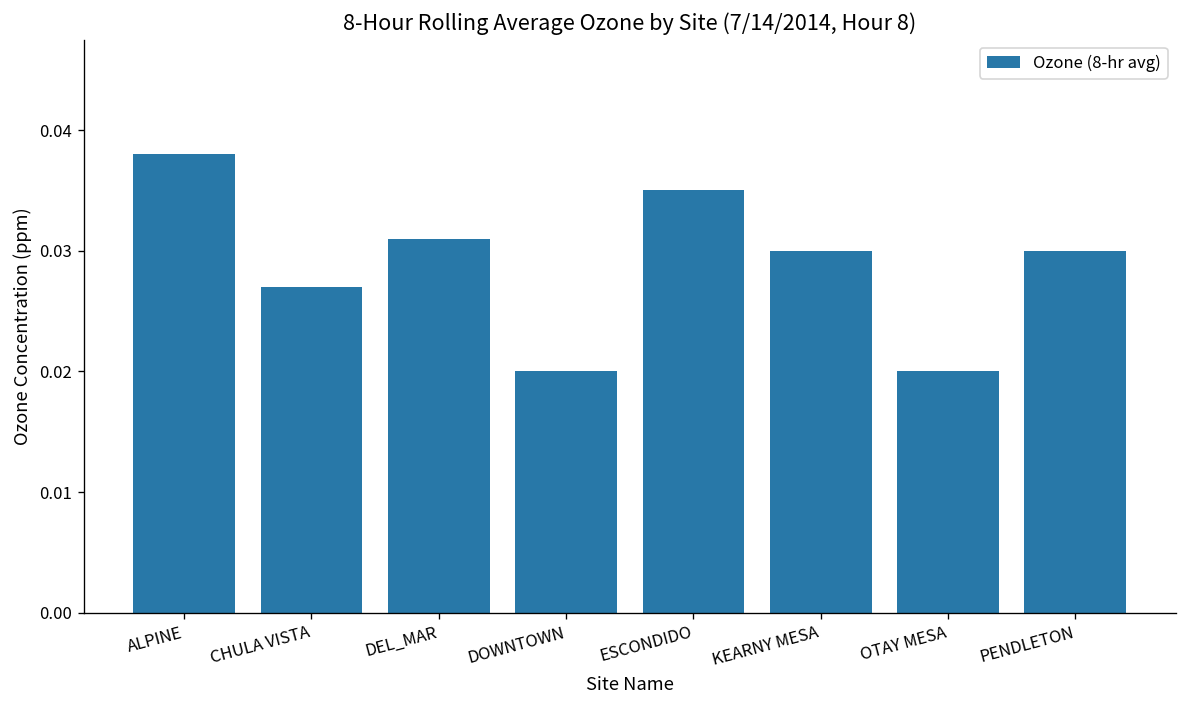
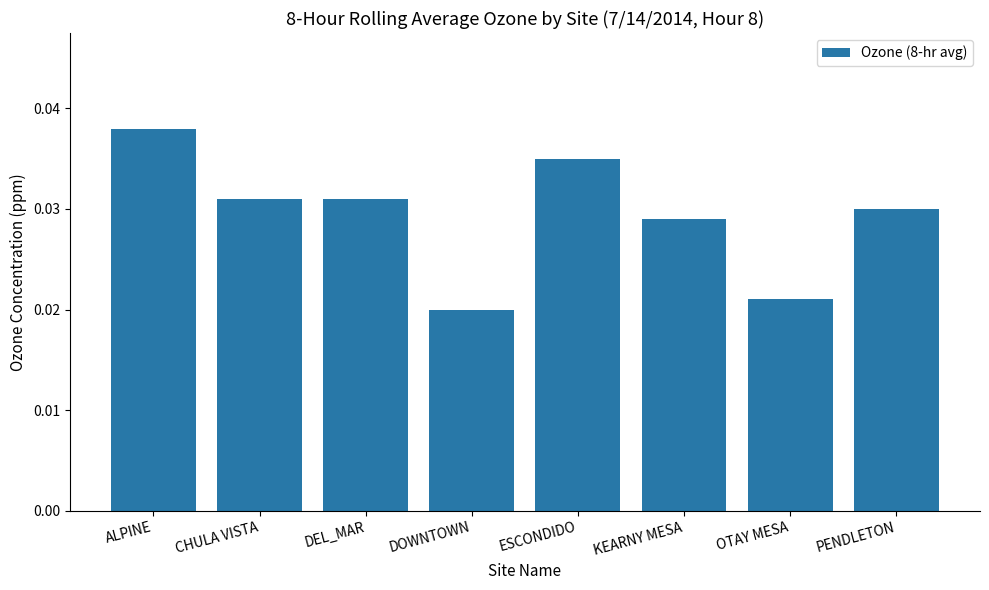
CHULA VISTA: 0.027 -> 0.031
KEARNY MESA: 0.030 -> 0.029
OTAY MESA: 0.020 -> 0.021
